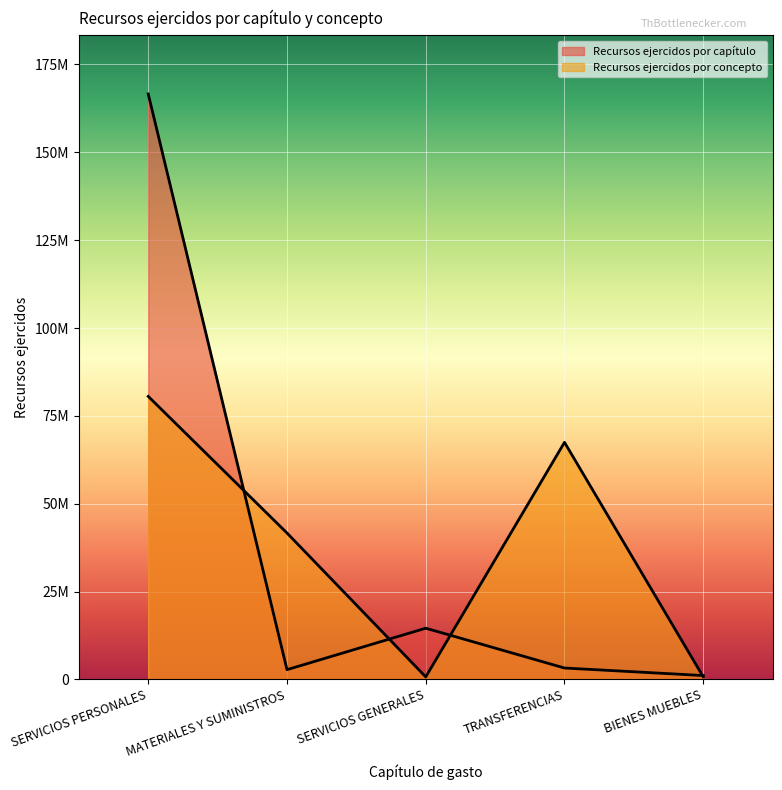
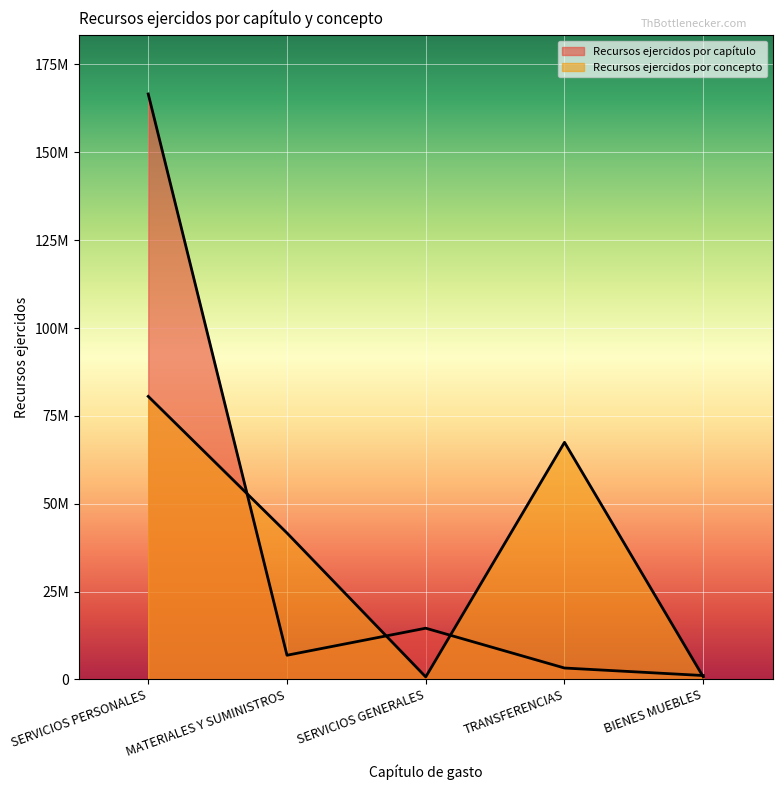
Recursos ejercidos por capítulo, MATERIALES Y SUMINISTROS: 3000000 -> 7000000
